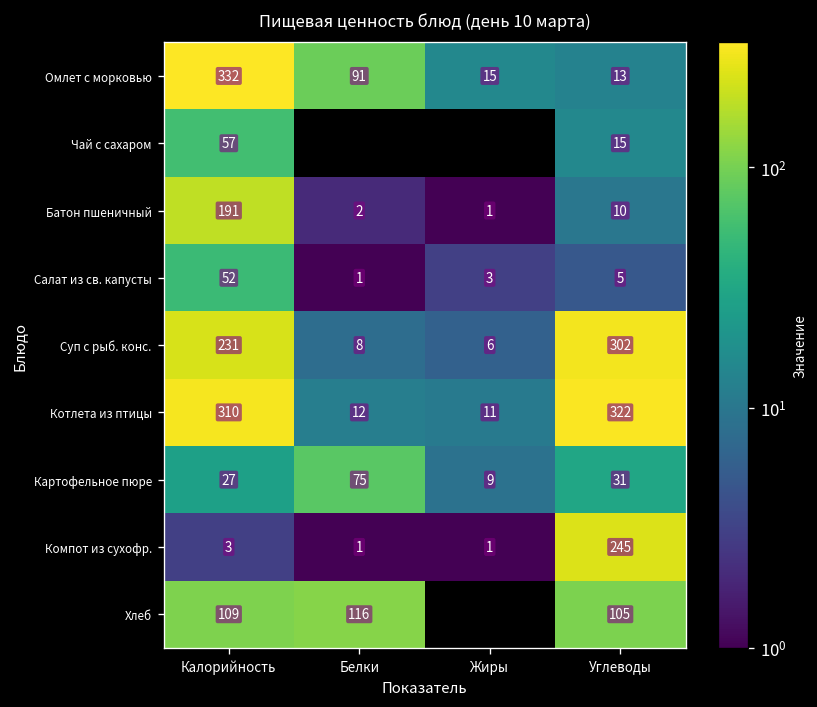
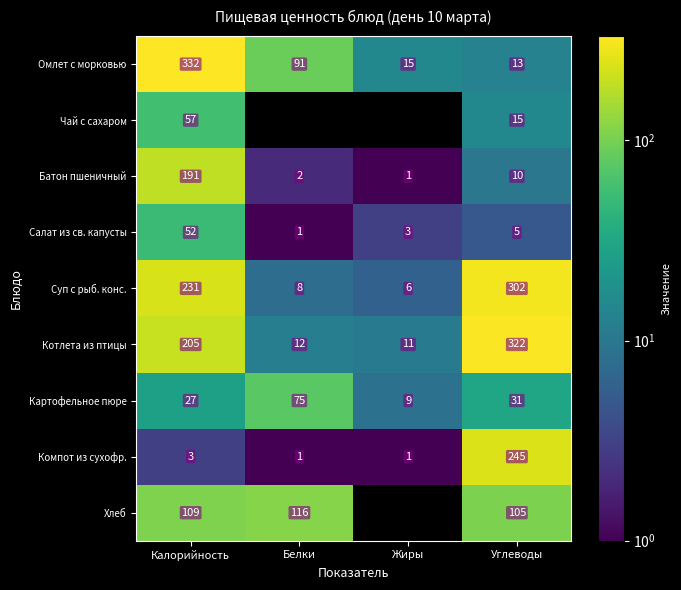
Котлета из птицы, Калорийность: 310 -> 205
